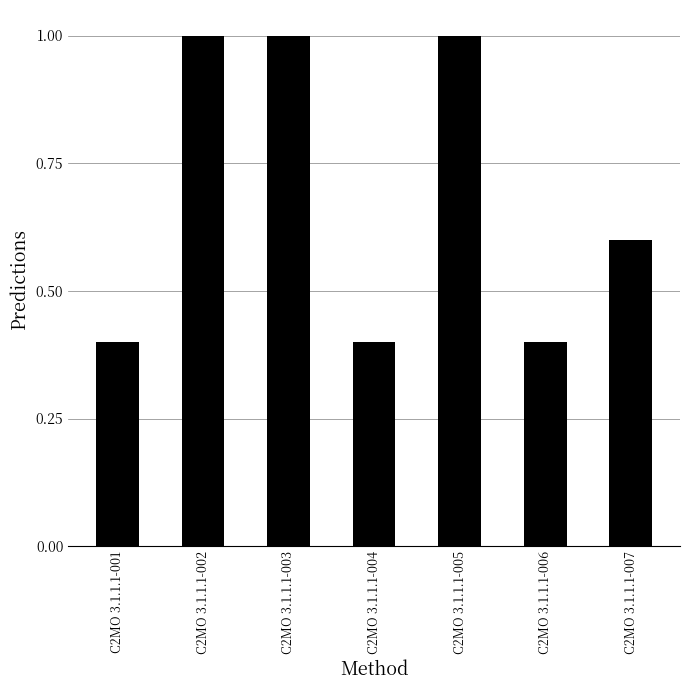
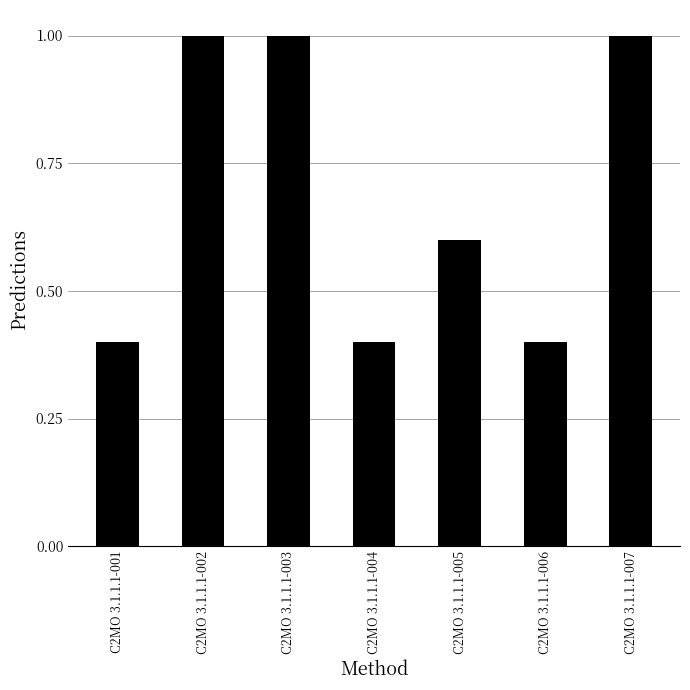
C2MO 3.1.1.1-005: 1.00 -> 0.60
C2MO 3.1.1.1-007: 0.60 -> 1.00
